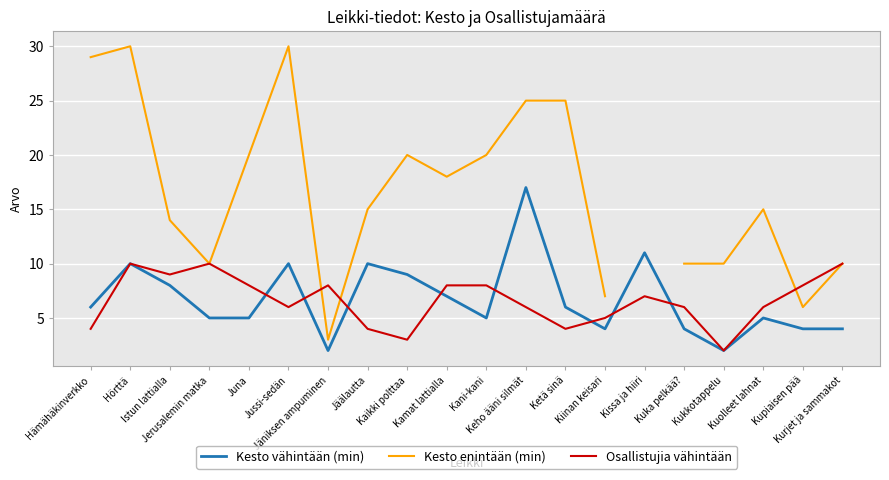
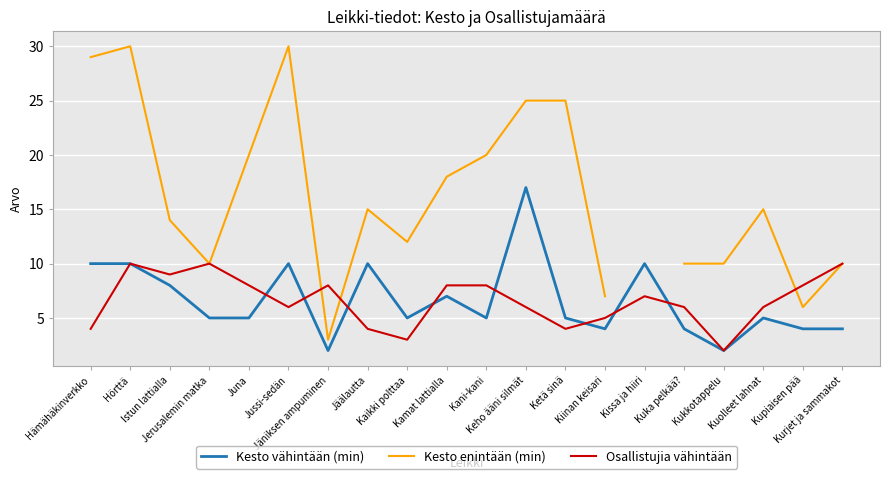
Kesto vähintään (min), Hämähäkinverkko: 6 -> 10
Kesto vähintään (min), Kaikki polttaa: 9 -> 5
Kesto enintään (min), Kaikki polttaa: 20 -> 12
Kesto vähintään (min), Ketä sinä: 6 -> 5
Kesto vähintään (min), Kissa ja hiiri: 11 -> 10
